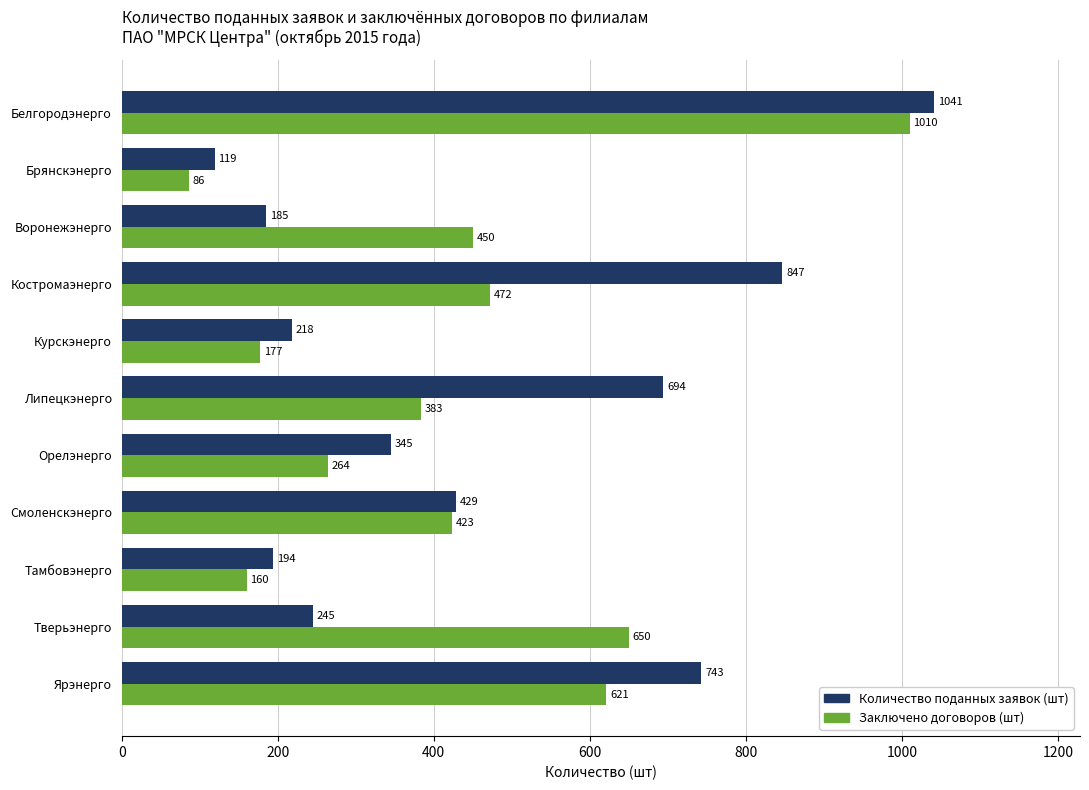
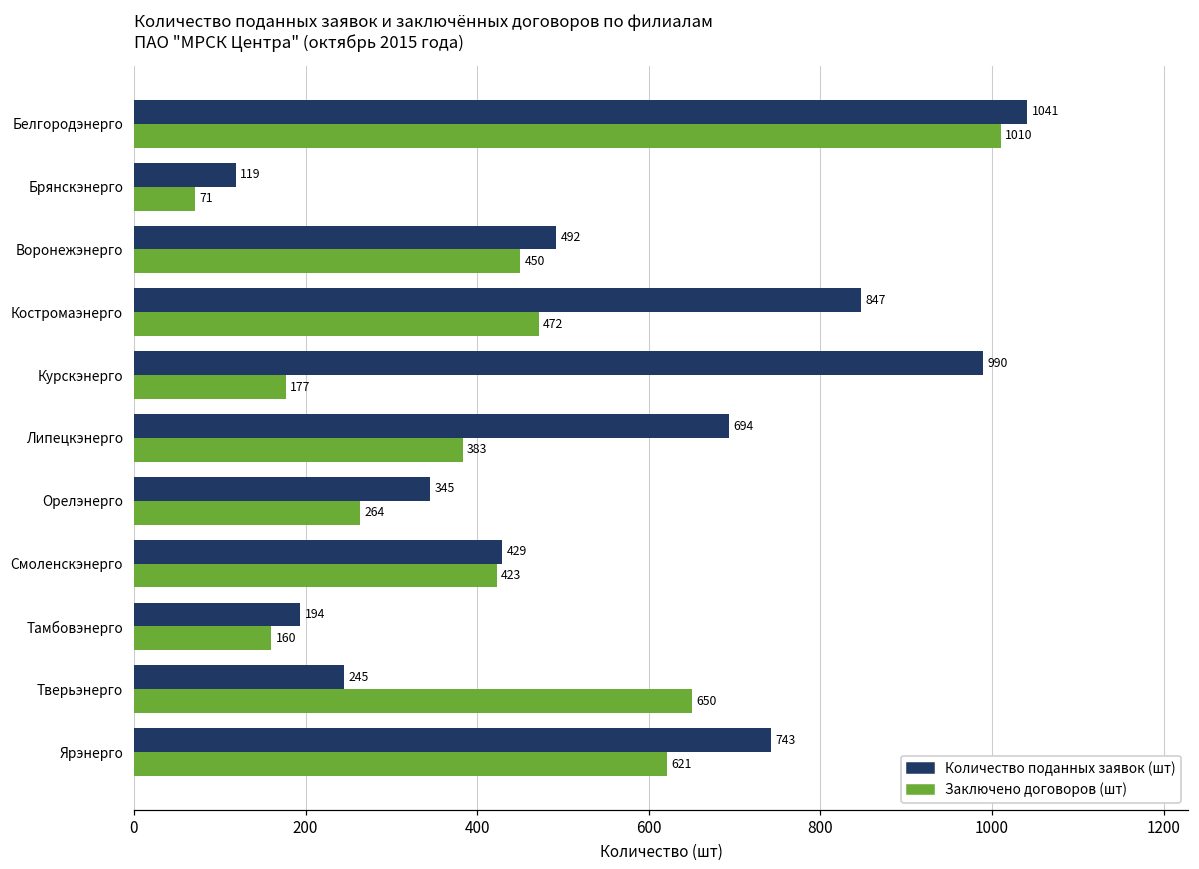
Заключено договоров (шт), Брянскэнерго: 86 -> 71
Количество поданных заявок (шт), Воронежэнерго: 185 -> 492
Количество поданных заявок (шт), Курскэнерго: 218 -> 990
